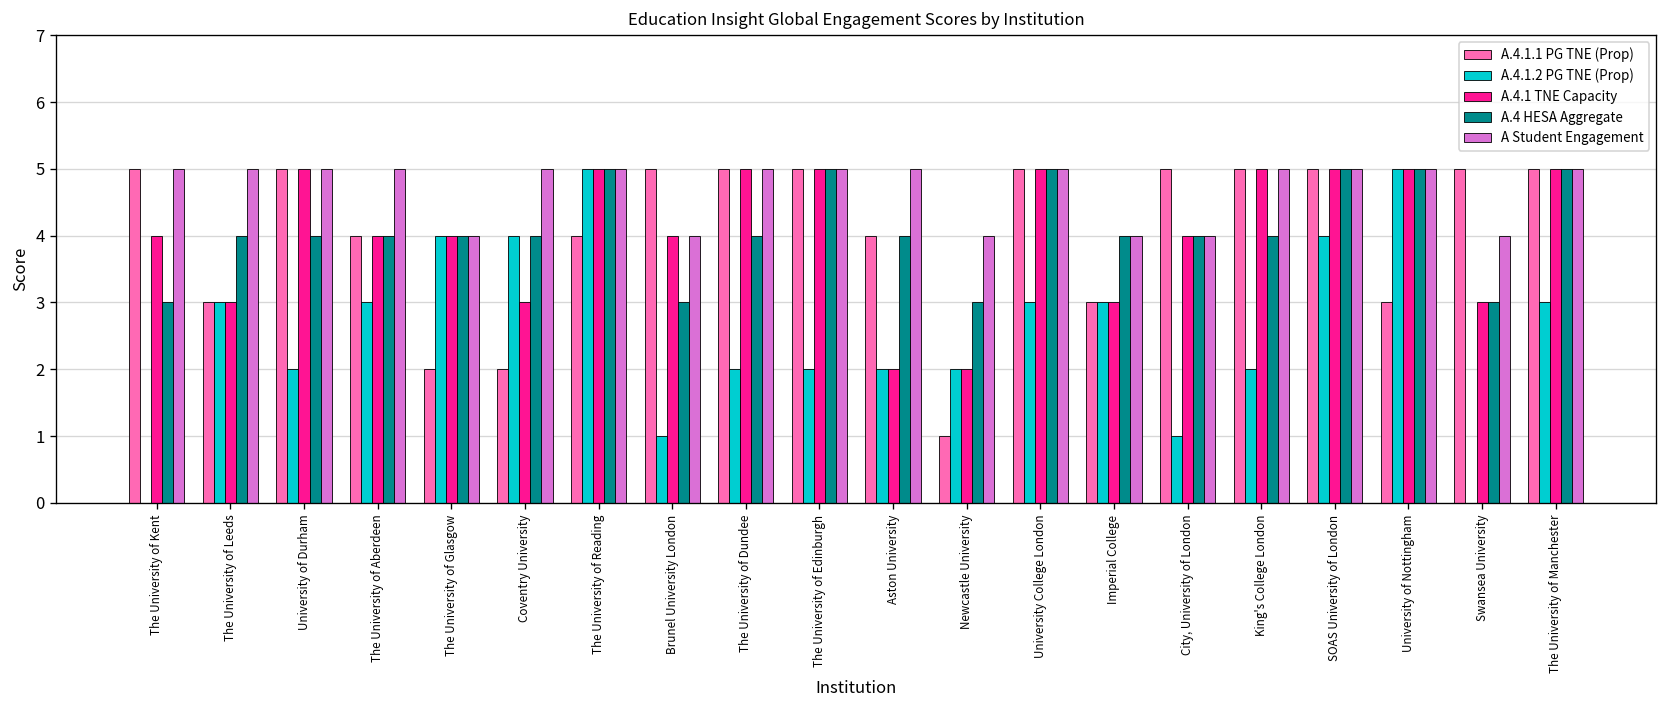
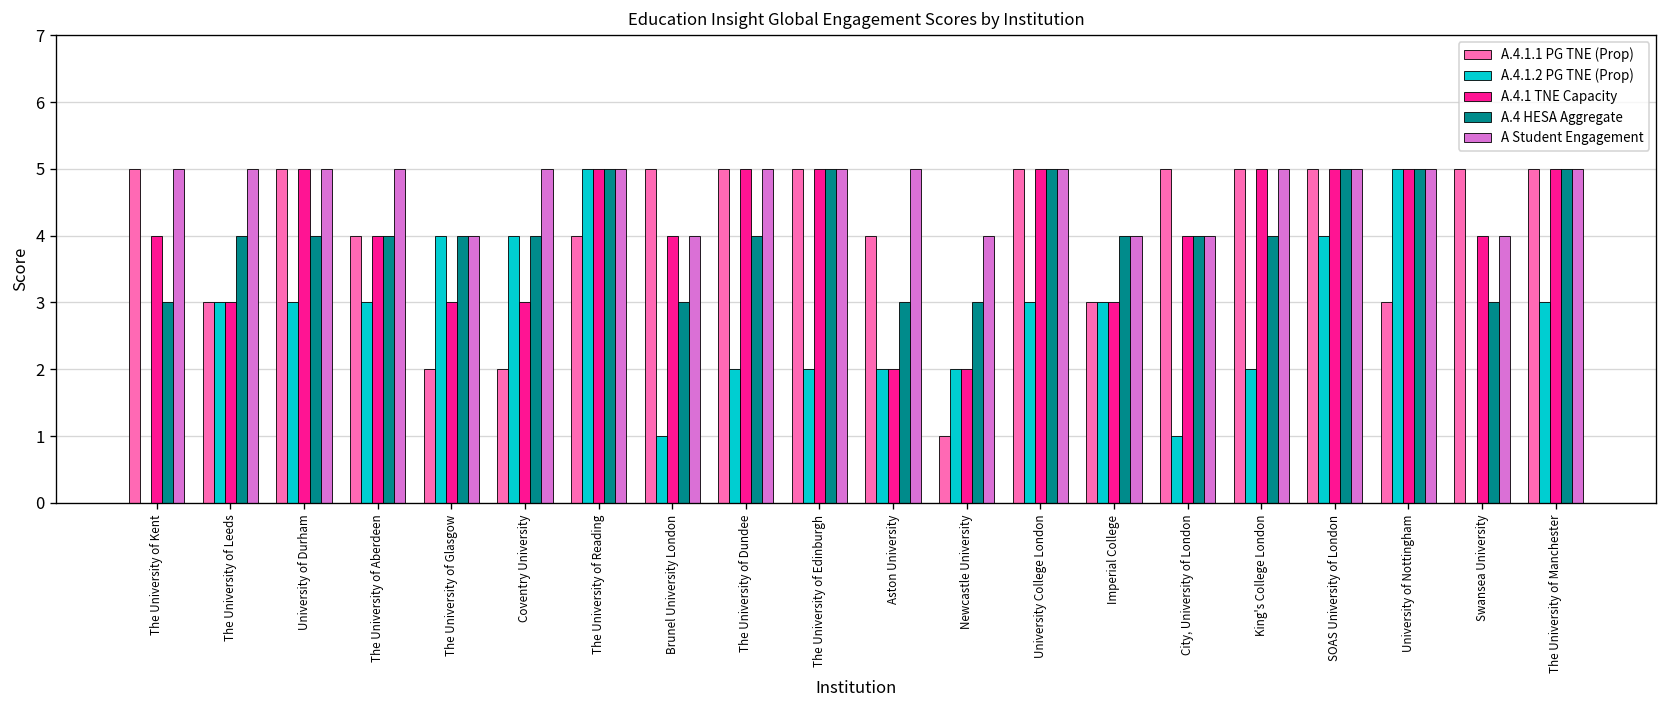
A.4.1.2 PG TNE (Prop), University of Durham: 2 -> 3
A.4.1 TNE Capacity, The University of Glasgow: 4 -> 3
A.4 HESA Aggregate, Aston University: 4 -> 3
A.4.1 TNE Capacity, Swansea University: 3 -> 4
